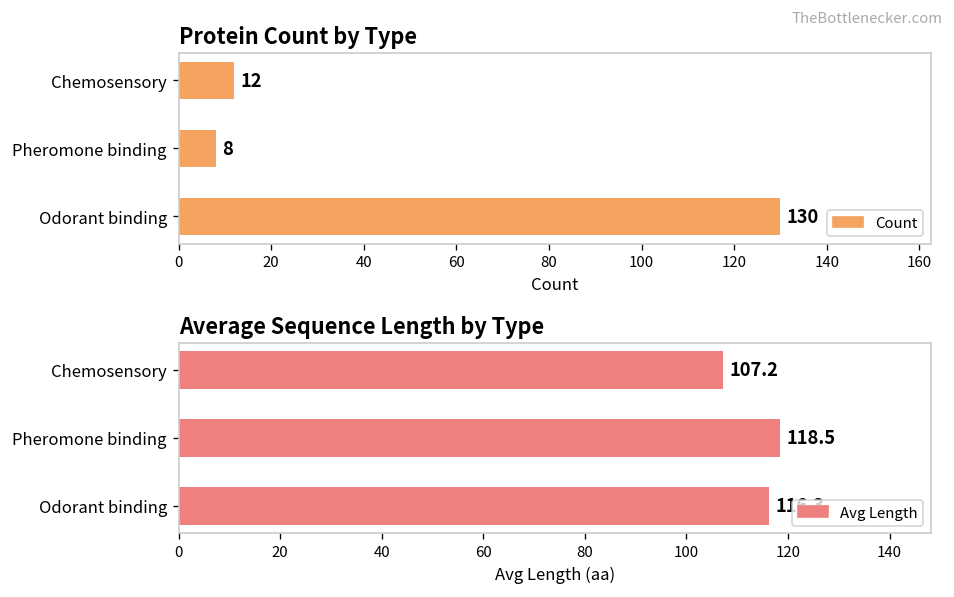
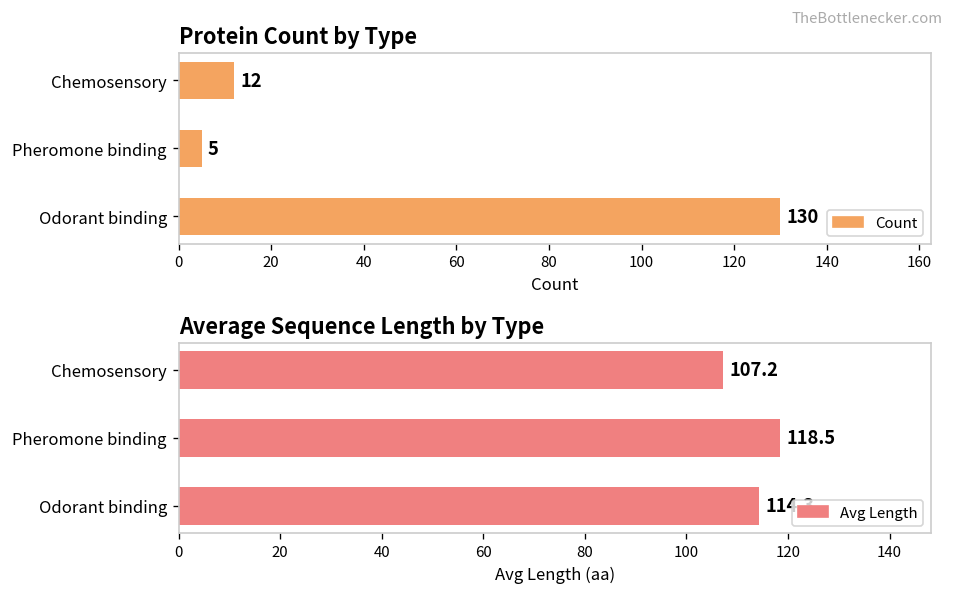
Protein Count by Type, Pheromone binding: 8 -> 5
Average Sequence Length by Type, Odorant binding: 116.3 -> 114.3
